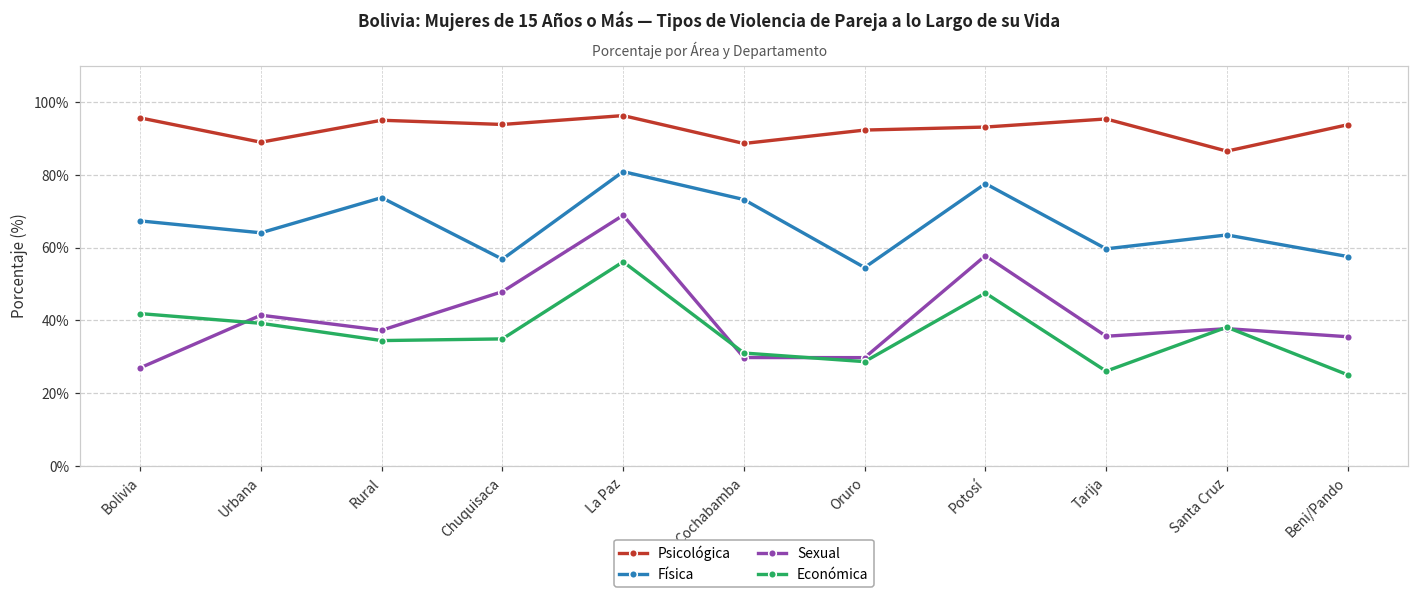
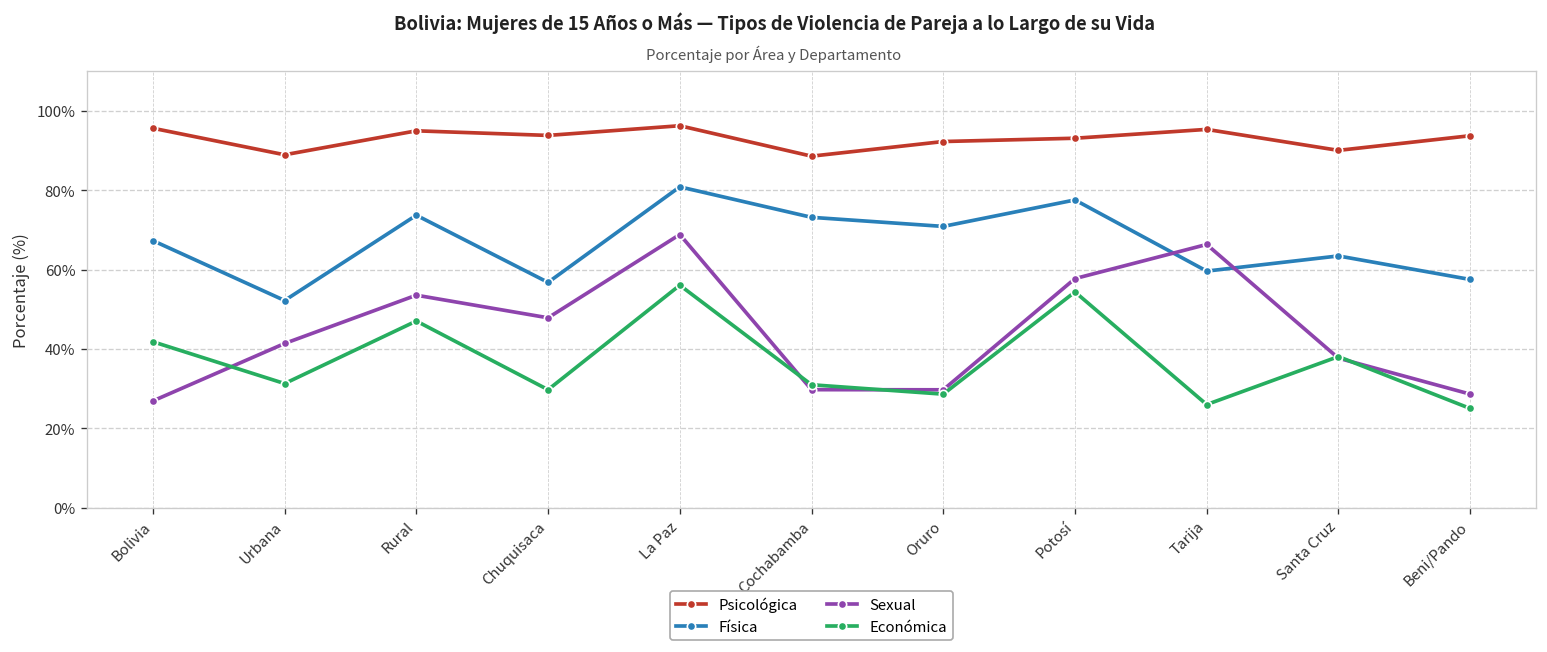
Física, Urbana: 64% -> 52%
Económica, Urbana: 39% -> 31%
Sexual, Rural: 37% -> 54%
Económica, Rural: 34% -> 47%
Económica, Chuquisaca: 35% -> 30%
Física, Oruro: 55% -> 71%
Económica, Potosí: 48% -> 54%
Sexual, Tarija: 36% -> 66%
Psicológica, Santa Cruz: 87% -> 90%
Sexual, Beni/Pando: 35% -> 29%
